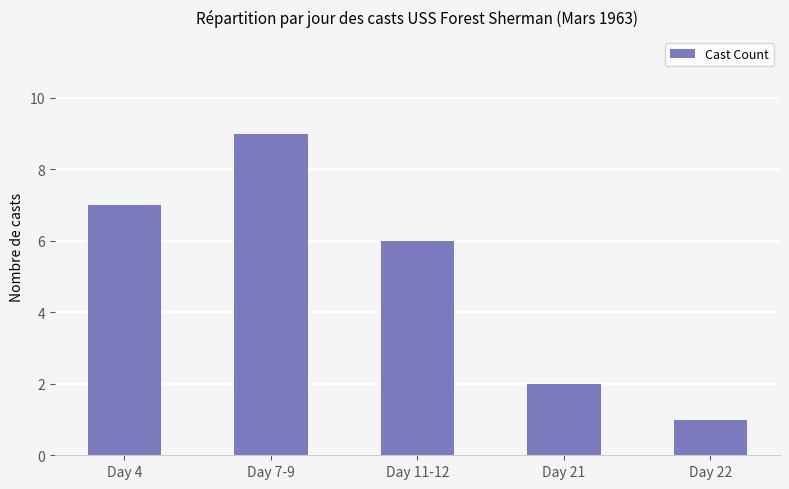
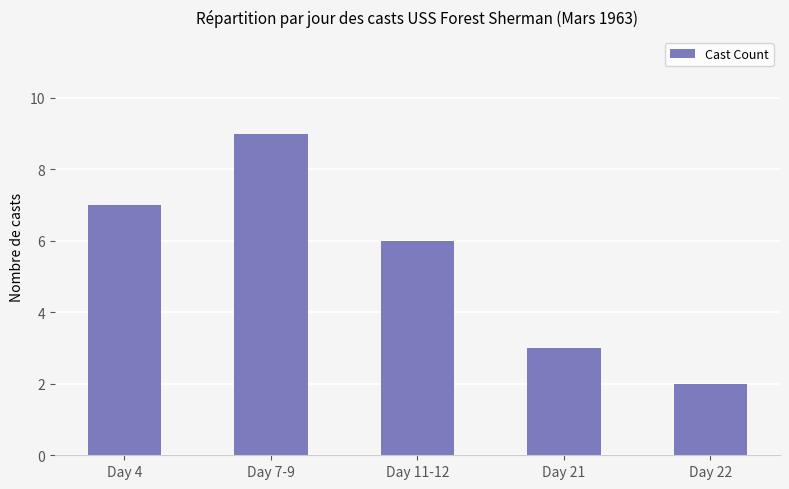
Day 21: 2 -> 3
Day 22: 1 -> 2
